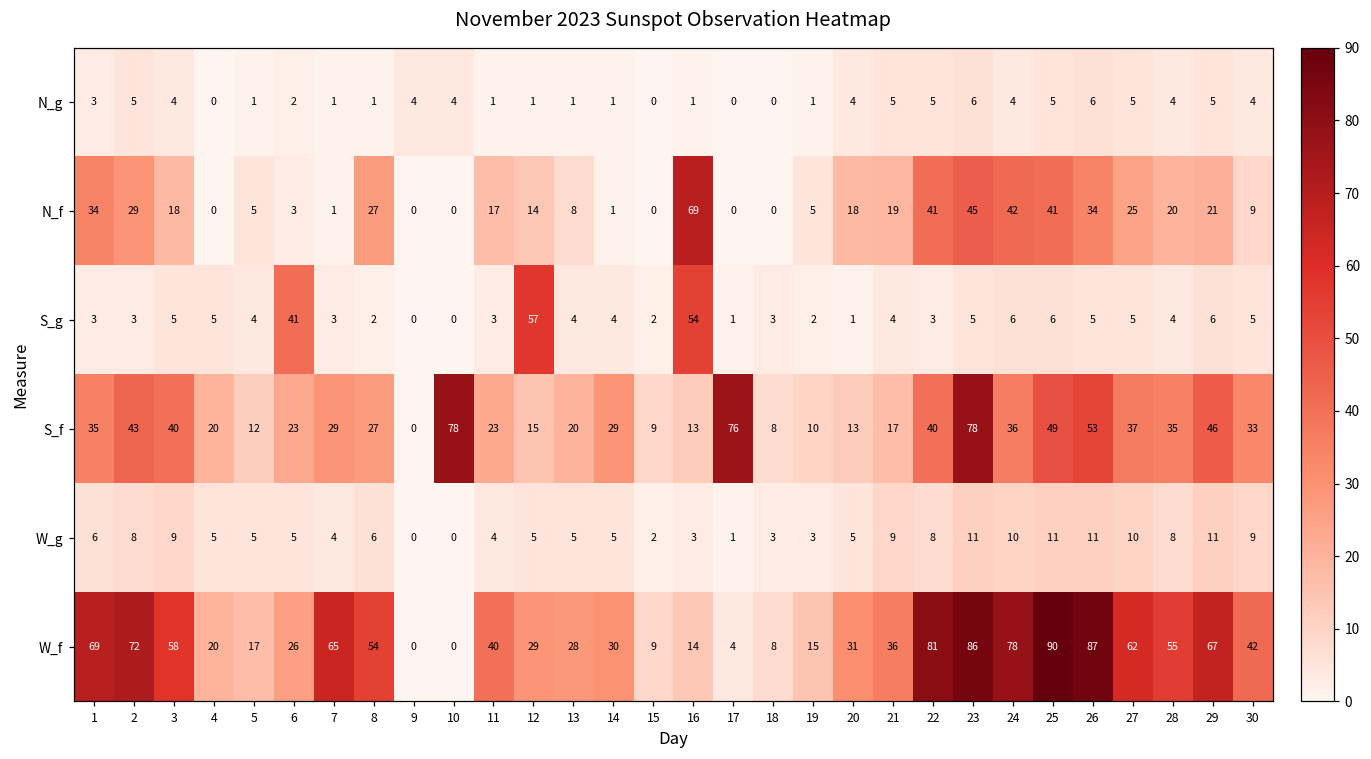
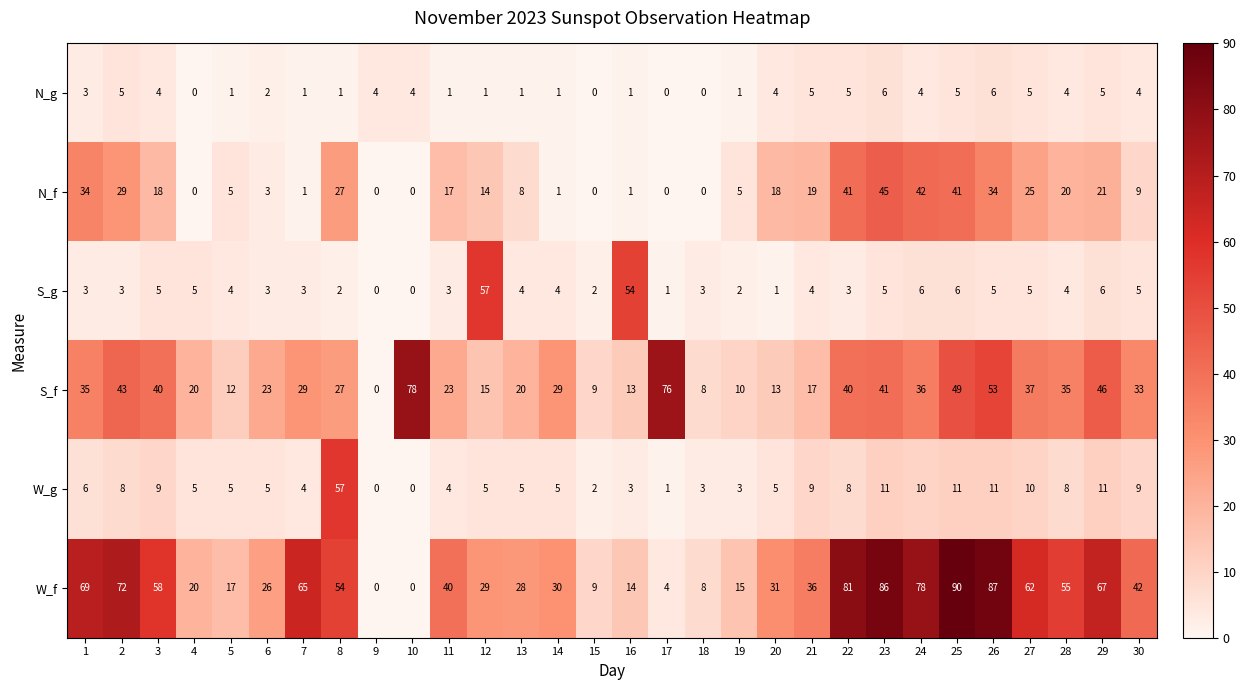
N_f, 16: 69 -> 1
S_g, 6: 41 -> 3
S_f, 23: 78 -> 41
W_g, 8: 6 -> 57
